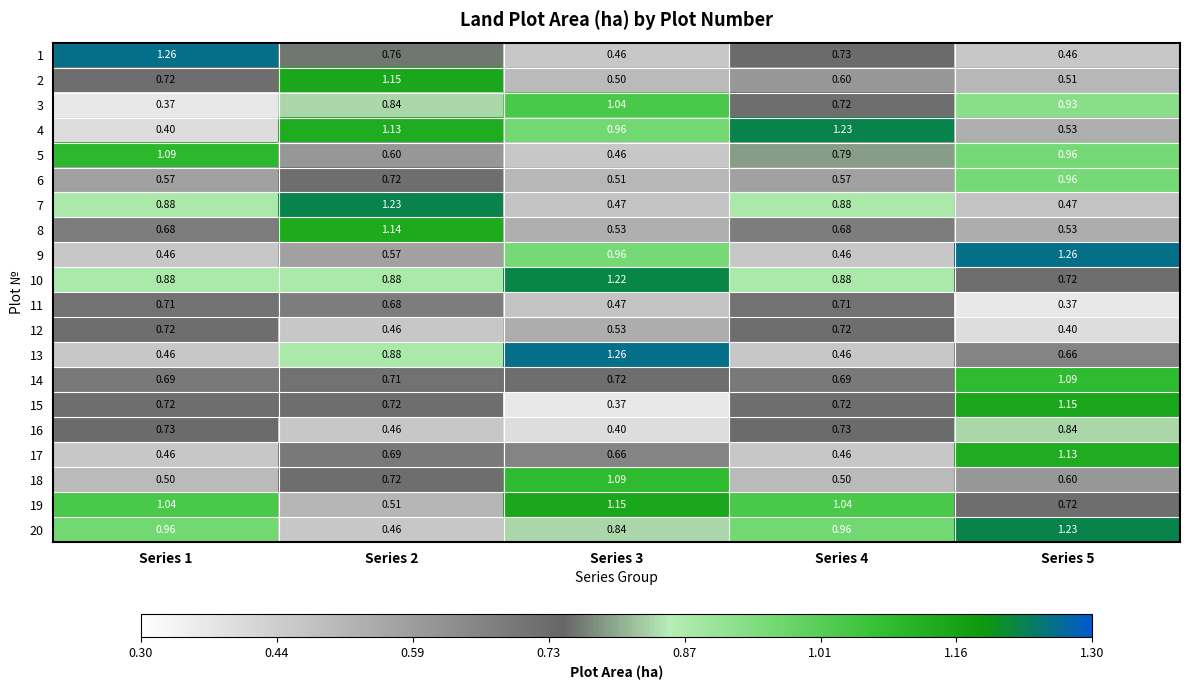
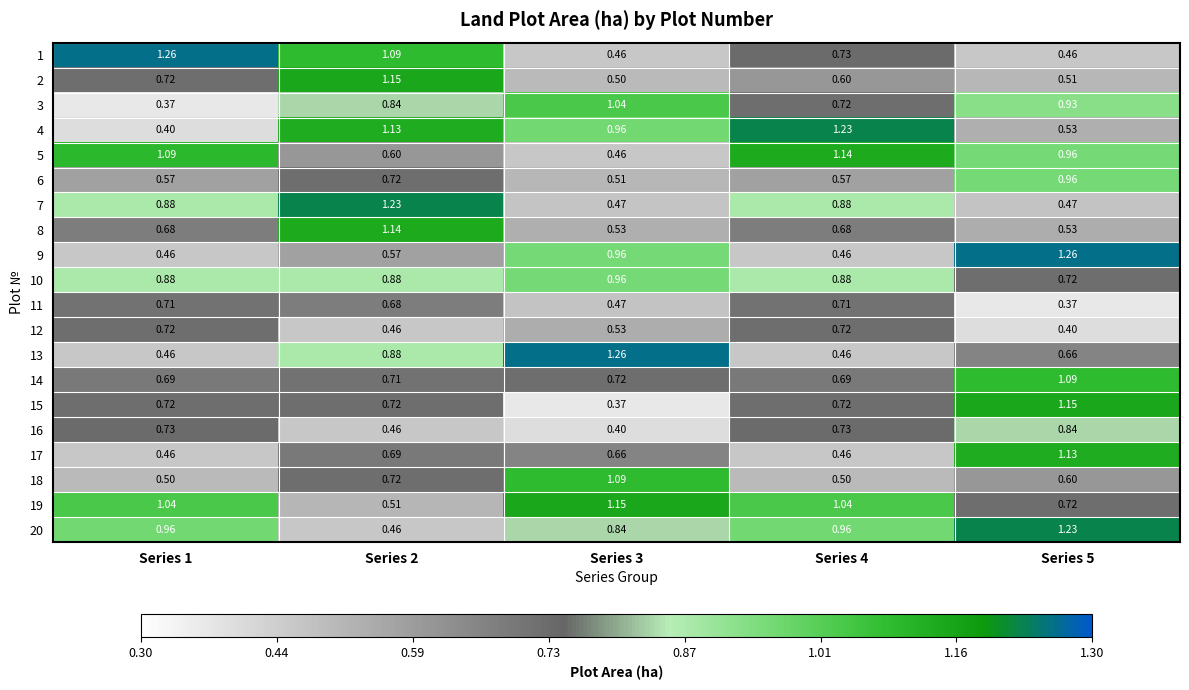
1, Series 2: 0.76 -> 1.09
5, Series 4: 0.79 -> 1.14
10, Series 3: 1.22 -> 0.96
